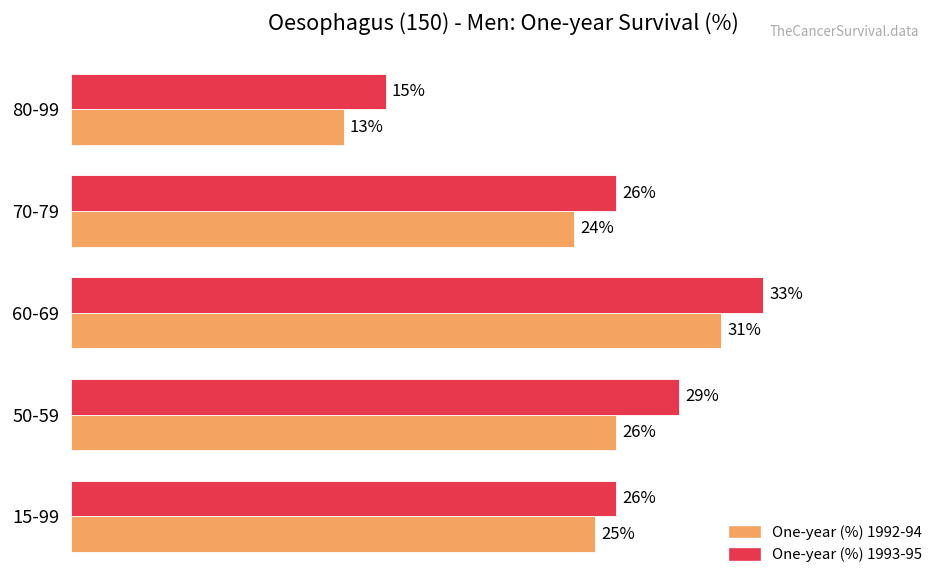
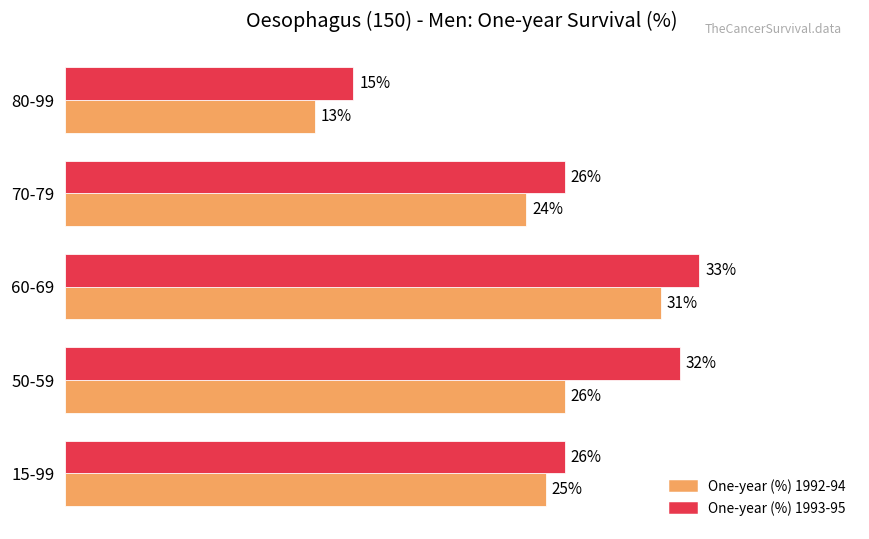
One-year (%) 1993-95, 50-59: 29% -> 32%
